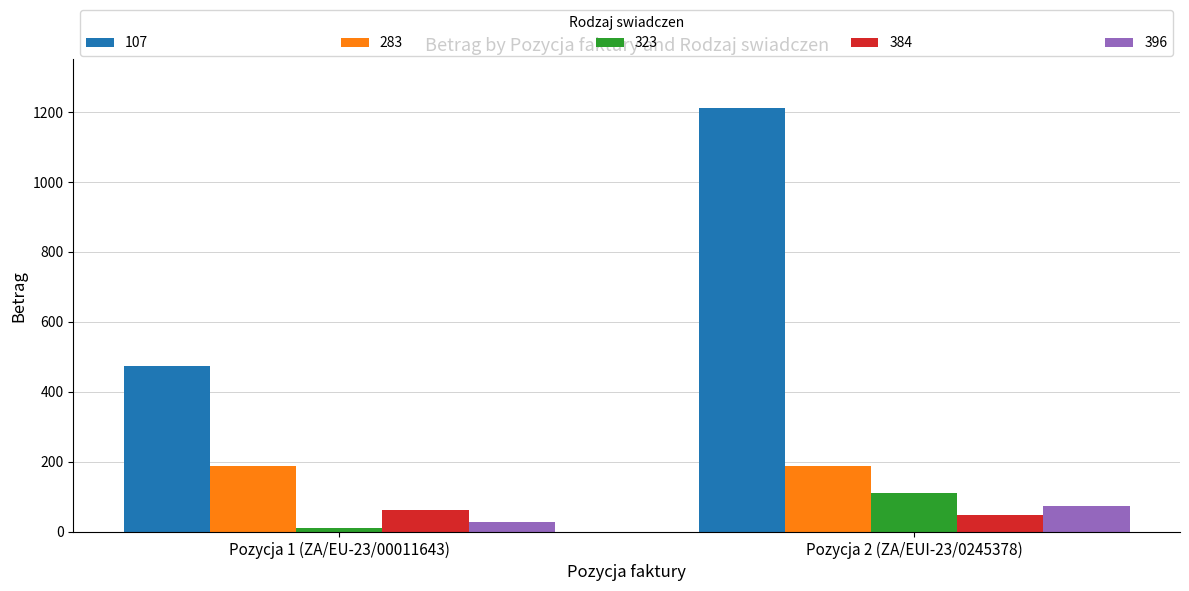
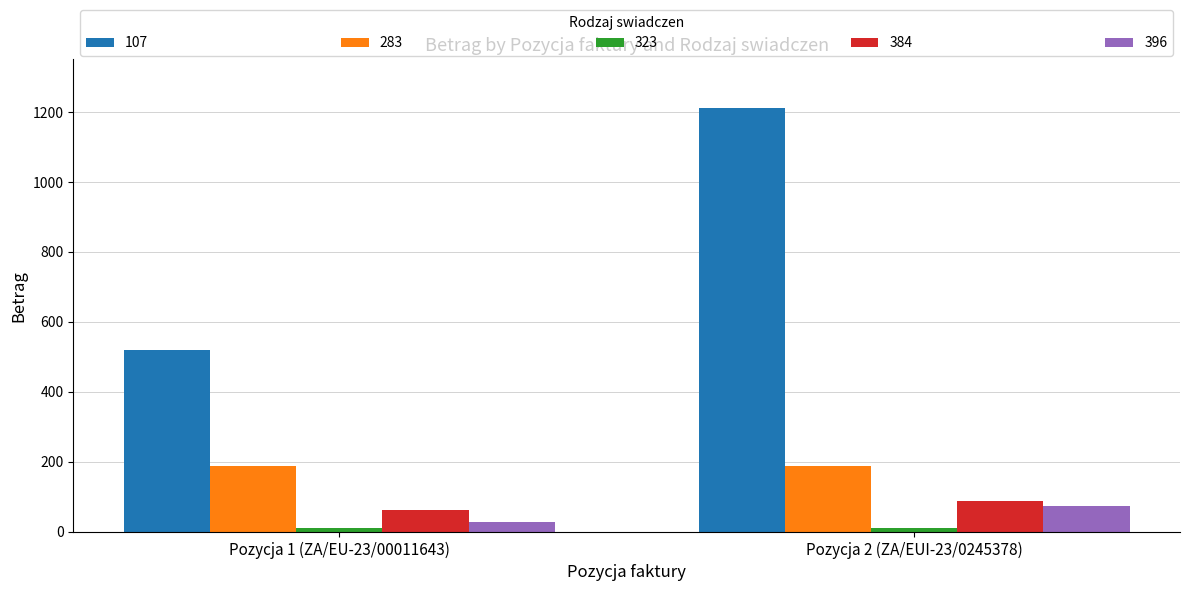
107, Pozycja 1 (ZA/EU-23/00011643): 470 -> 520
323, Pozycja 2 (ZA/EUI-23/0245378): 110 -> 10
384, Pozycja 2 (ZA/EUI-23/0245378): 50 -> 90
